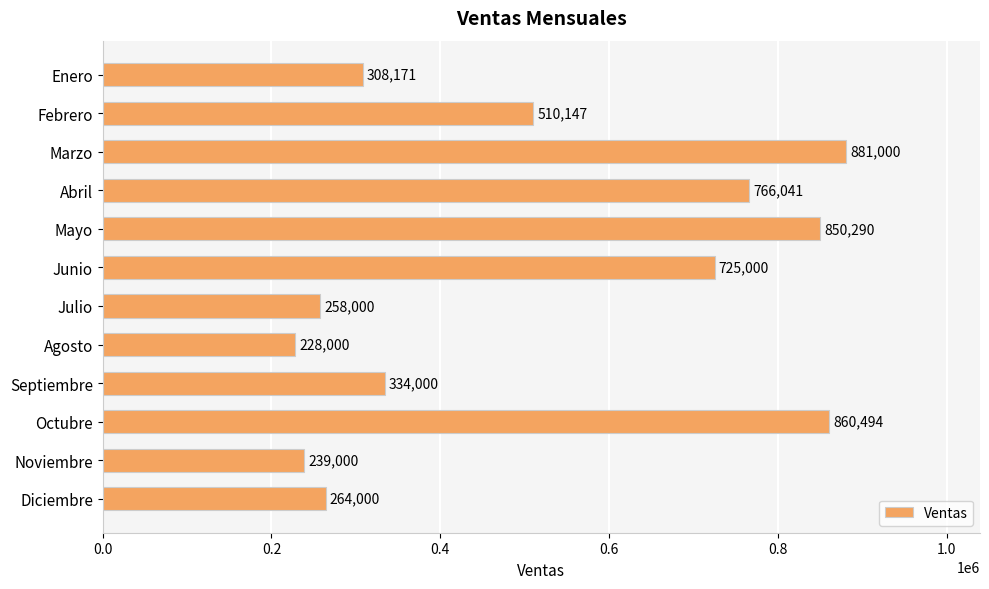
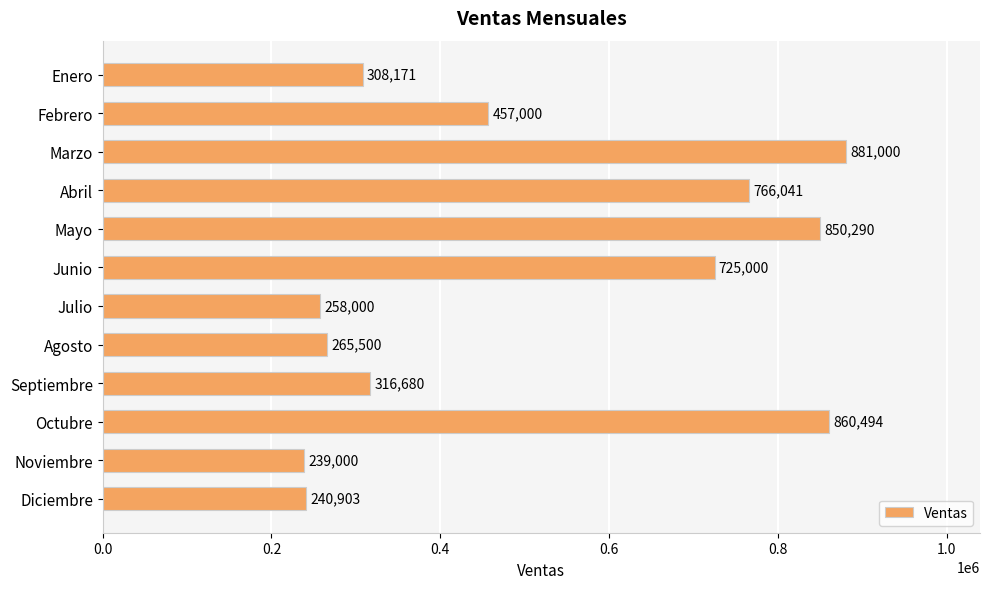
Febrero: 510,147 -> 457,000
Agosto: 228,000 -> 265,500
Septiembre: 334,000 -> 316,680
Diciembre: 264,000 -> 240,903
